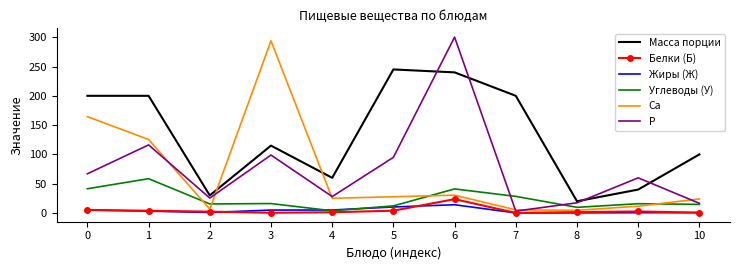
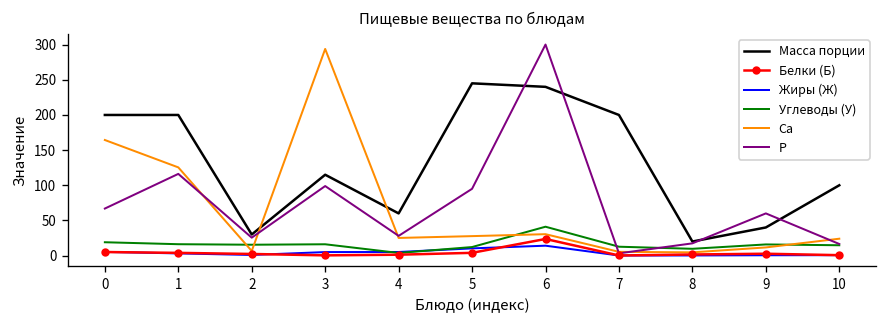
Углеводы (У), 0: 40 -> 20
Углеводы (У), 1: 60 -> 20
Углеводы (У), 7: 30 -> 10
